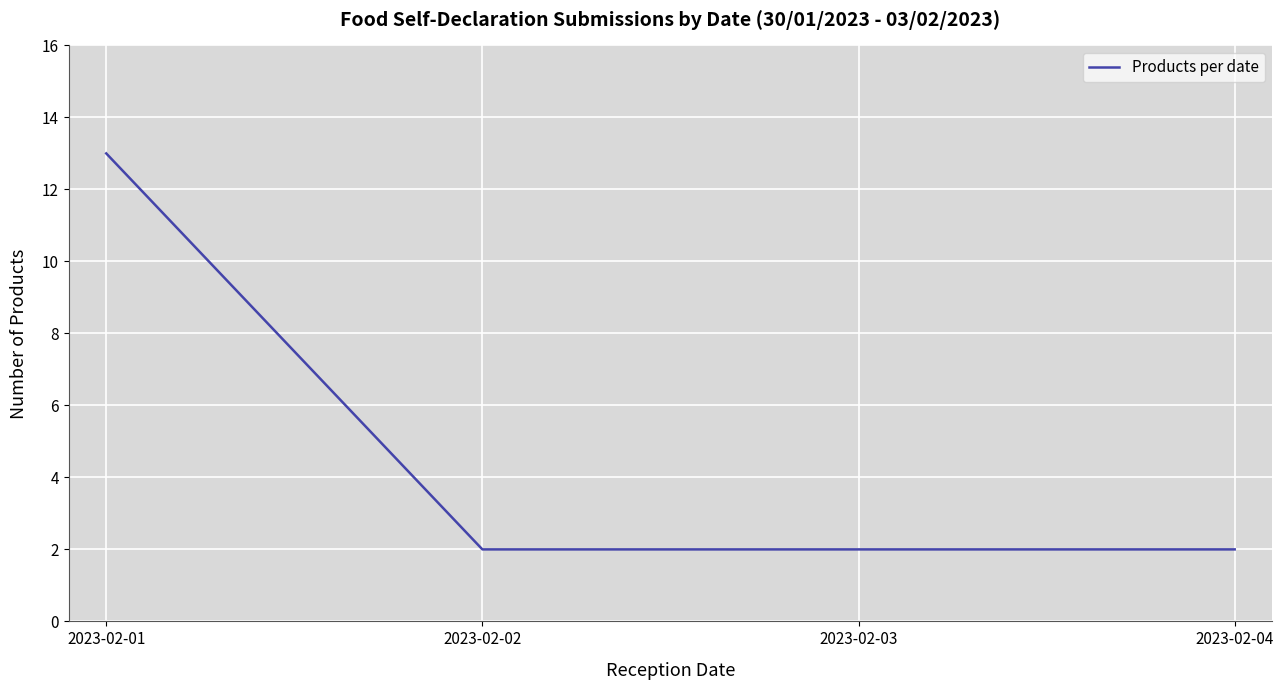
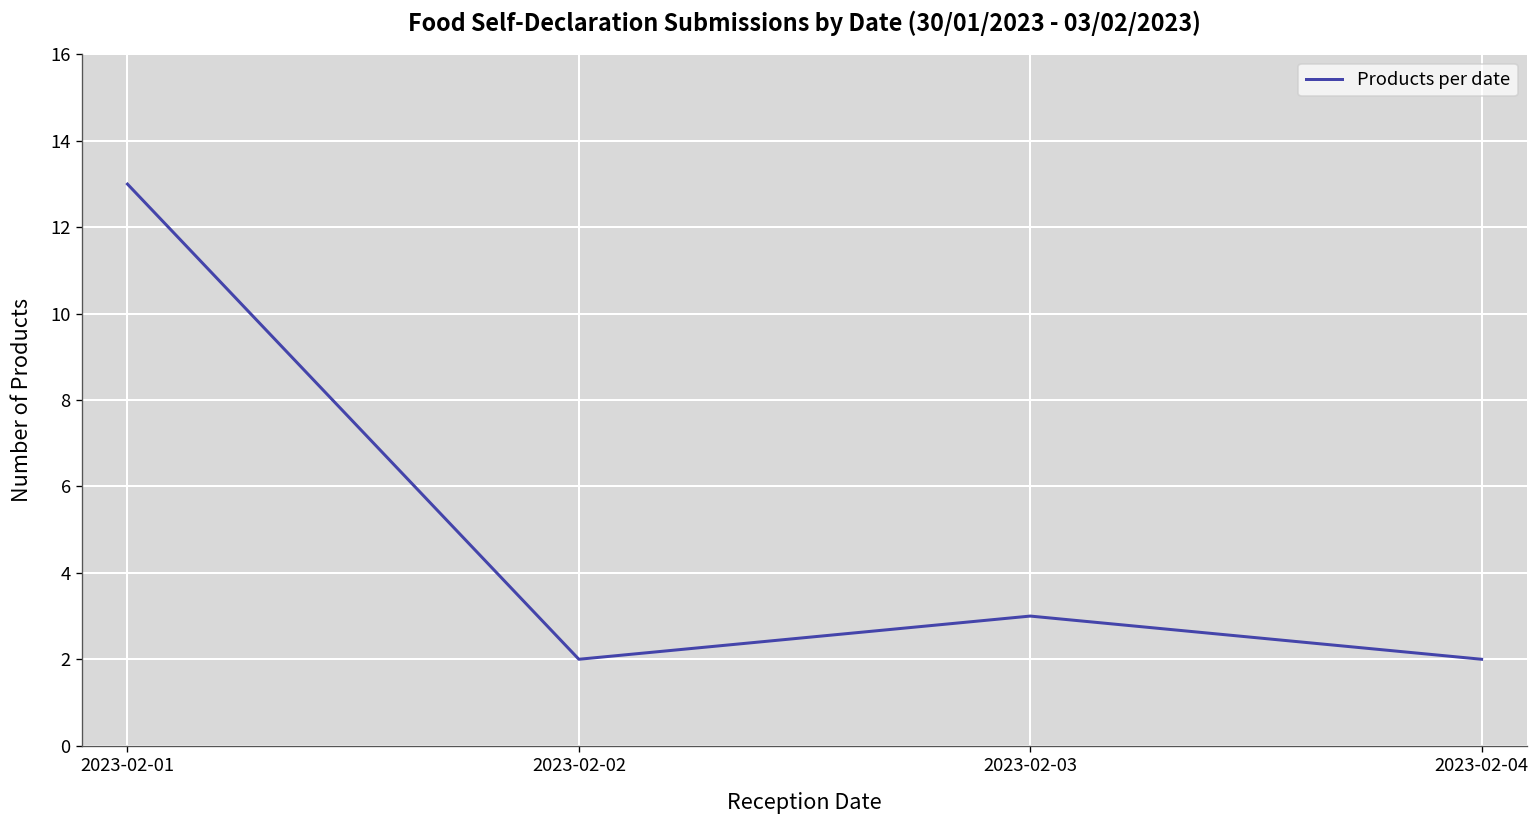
2023-02-03: 2 -> 3
